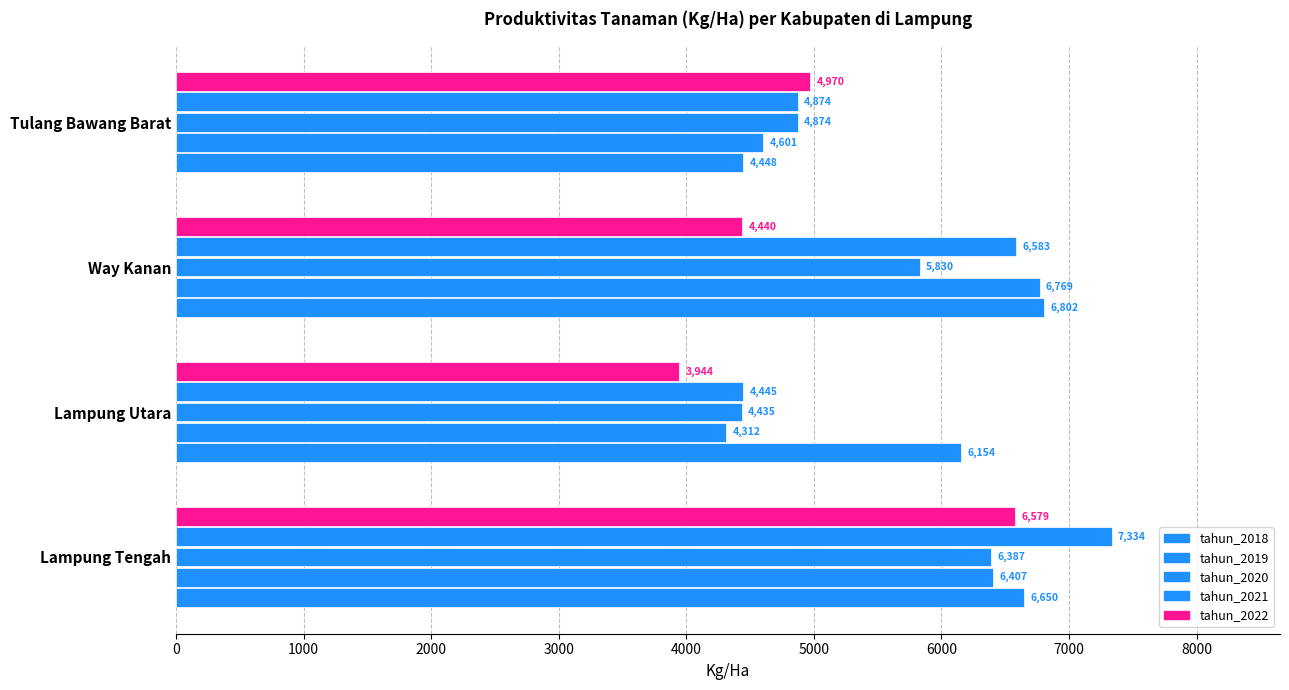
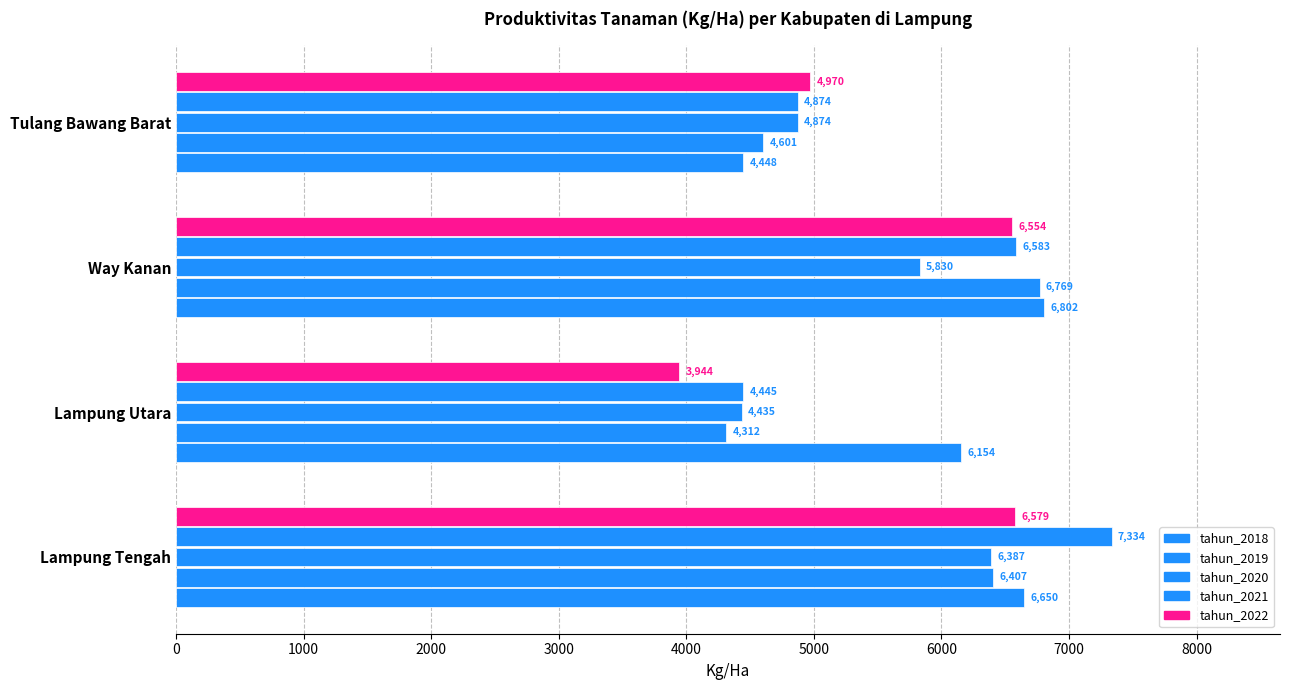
tahun_2022, Way Kanan: 4,440 -> 6,554
